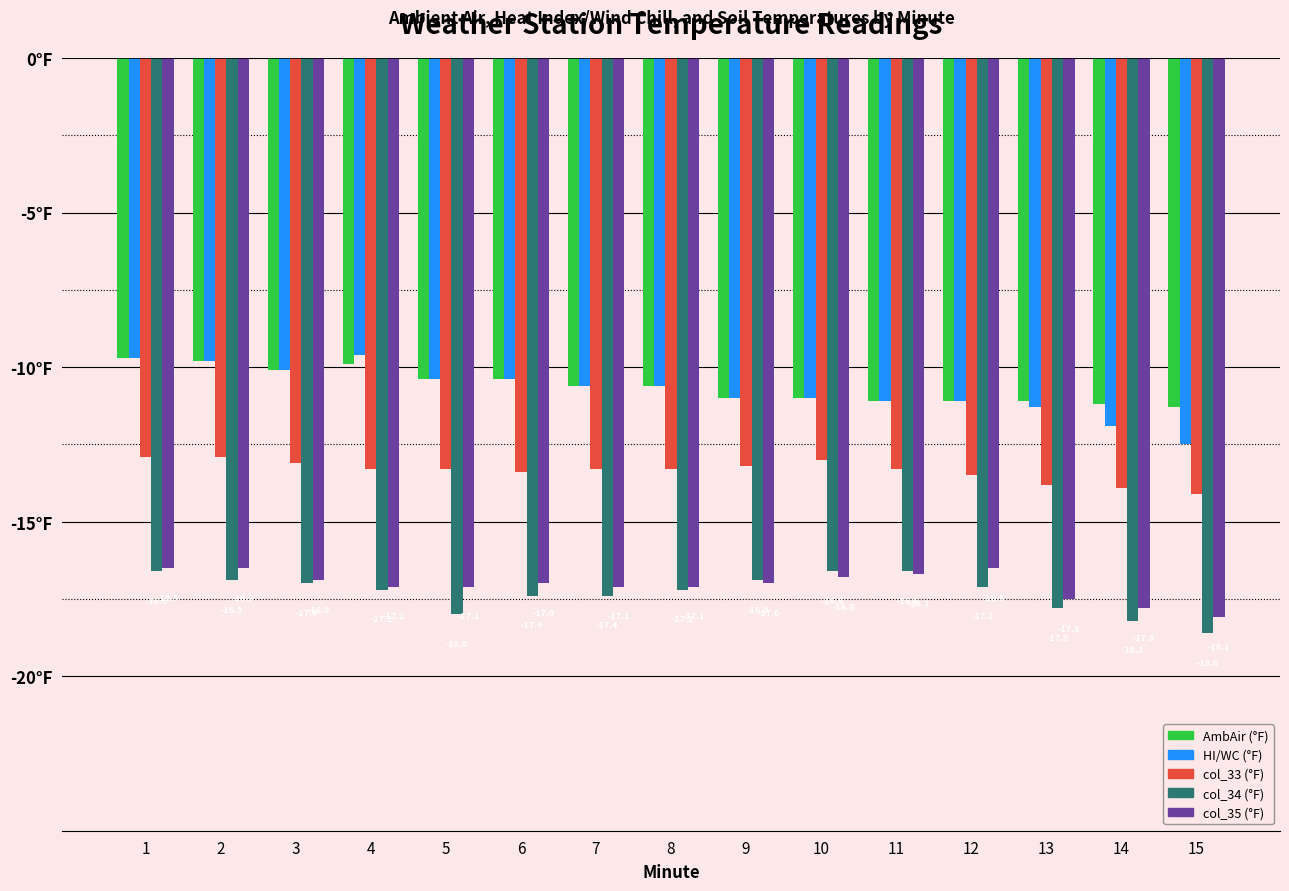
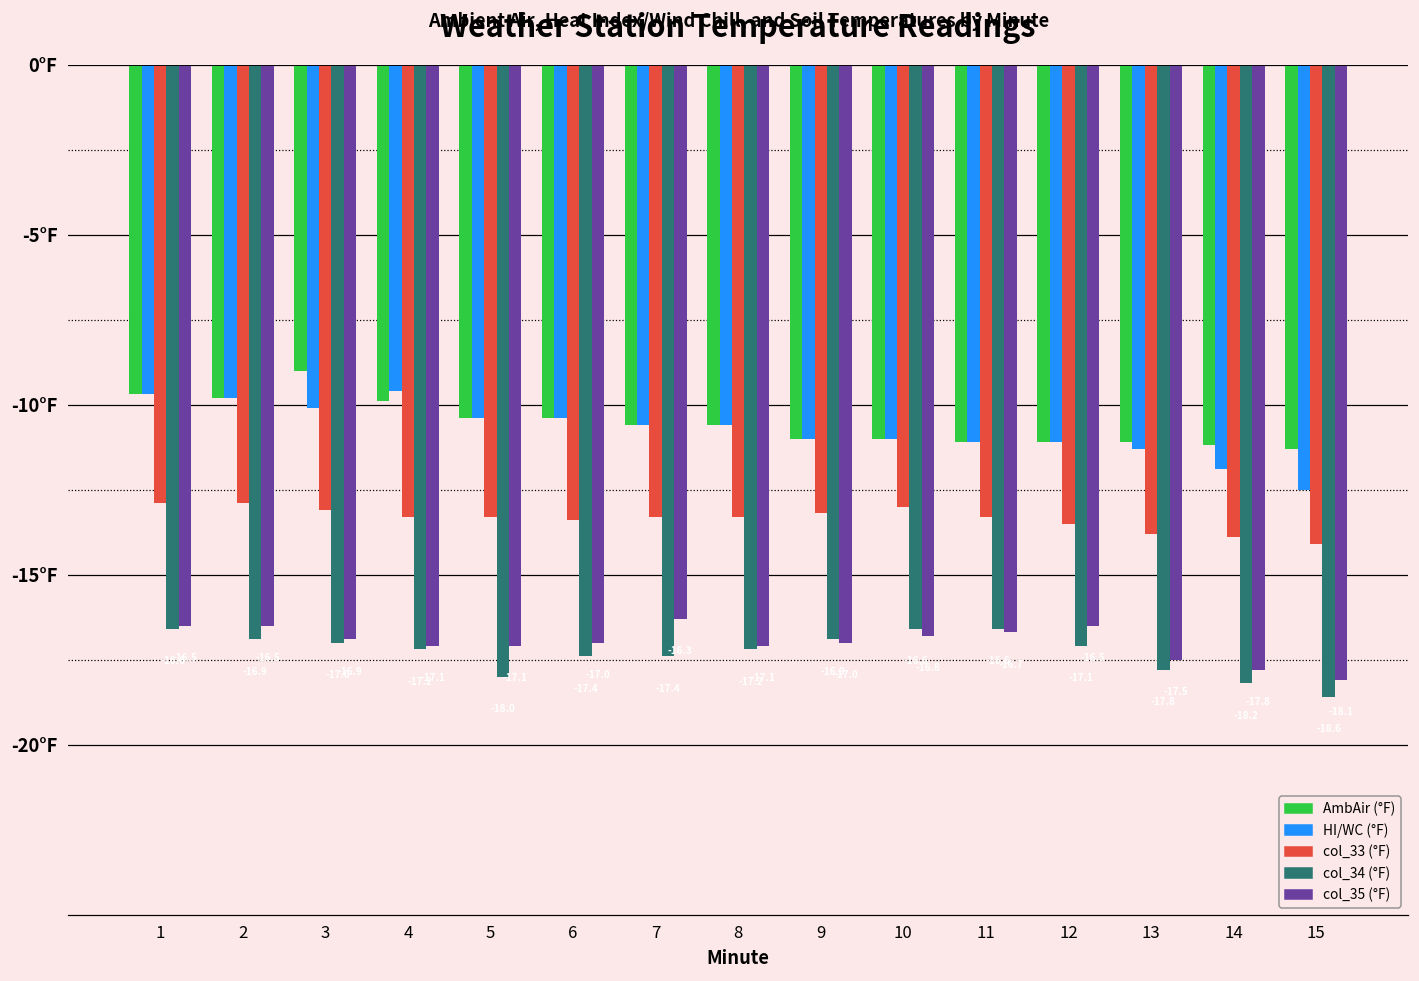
AmbAir (°F), 3: -10.1°F -> -9.0°F
col_35 (°F), 7: -17.1°F -> -16.3°F
